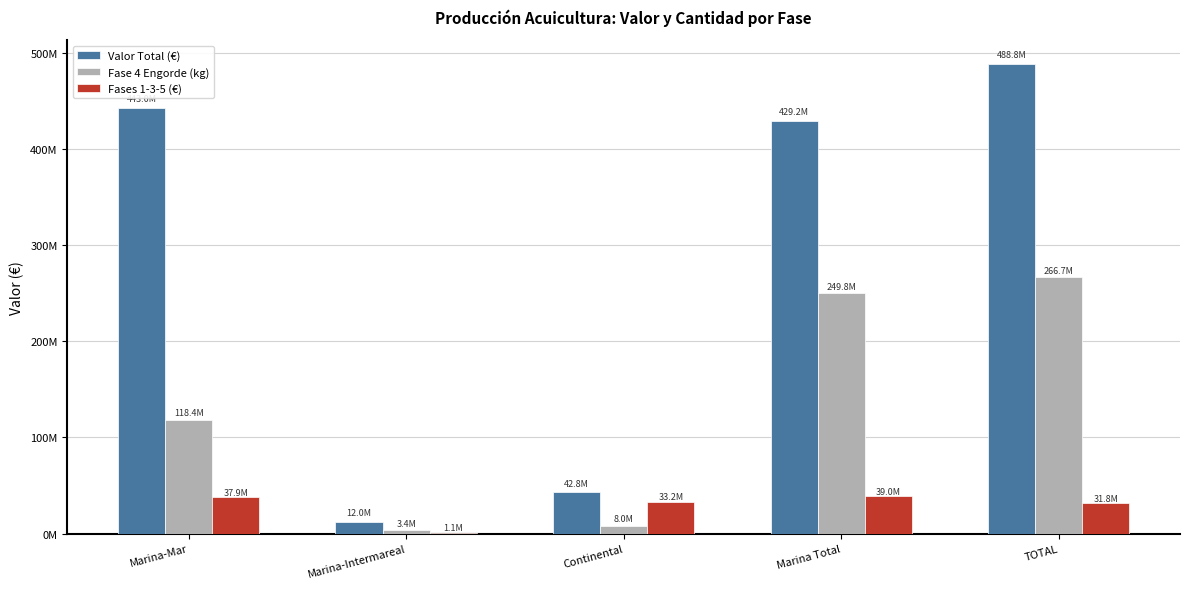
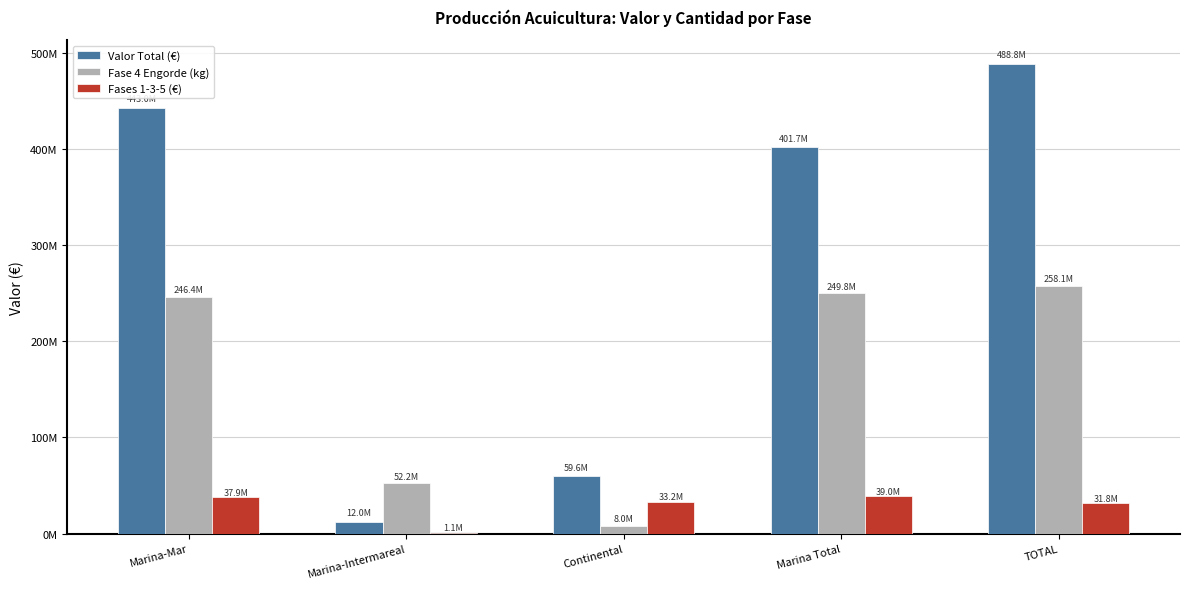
Fase 4 Engorde (kg), Marina-Mar: 118.4M -> 246.4M
Fase 4 Engorde (kg), Marina-Intermareal: 3.4M -> 52.2M
Valor Total (€), Continental: 42.8M -> 59.6M
Valor Total (€), Marina Total: 429.2M -> 401.7M
Fase 4 Engorde (kg), TOTAL: 266.7M -> 258.1M
